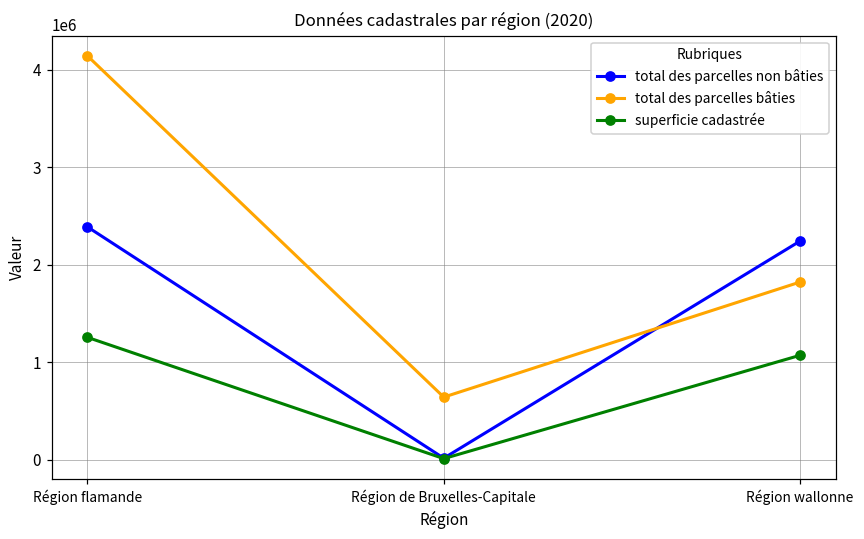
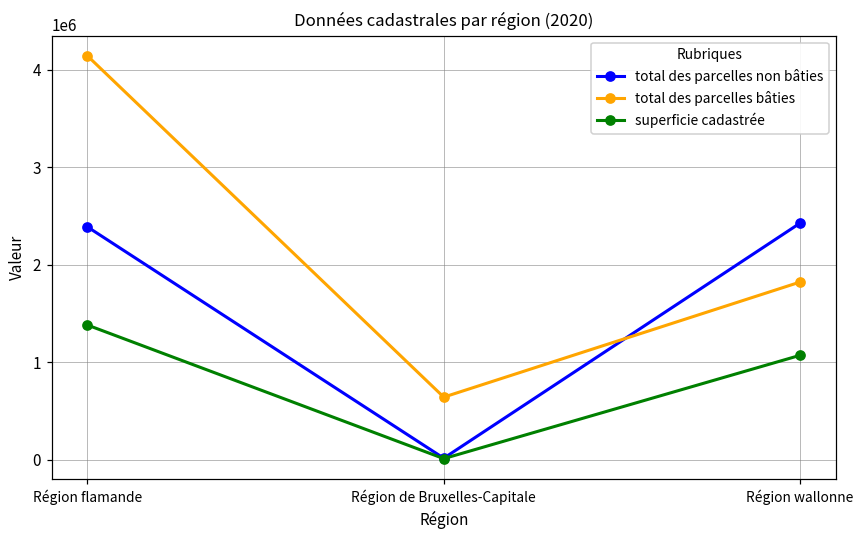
superficie cadastrée, Région flamande: 1300000 -> 1400000
total des parcelles non bâties, Région wallonne: 2200000 -> 2400000
